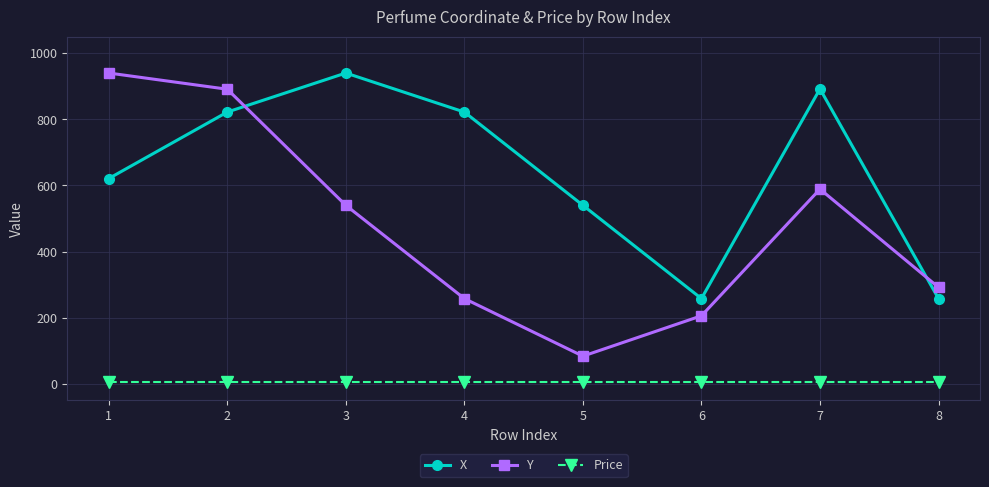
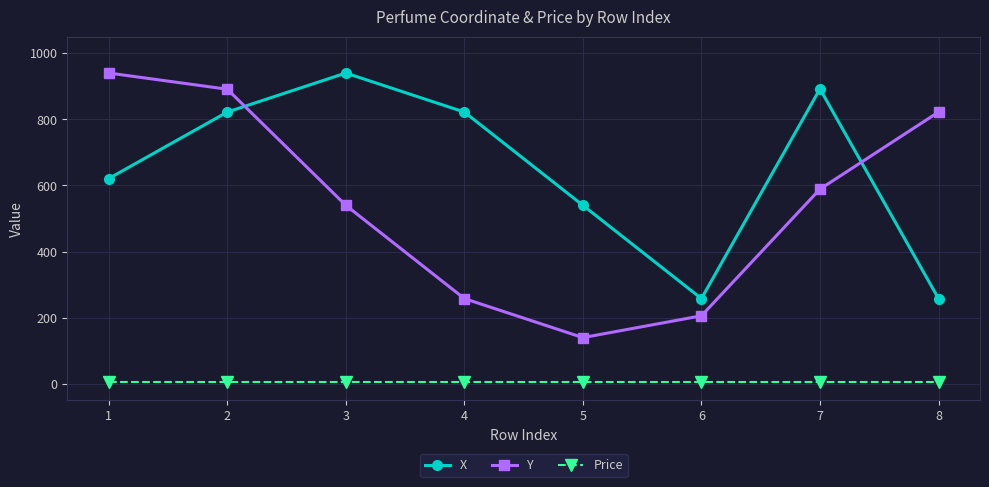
Y, 5: 80 -> 140
Y, 8: 290 -> 820
